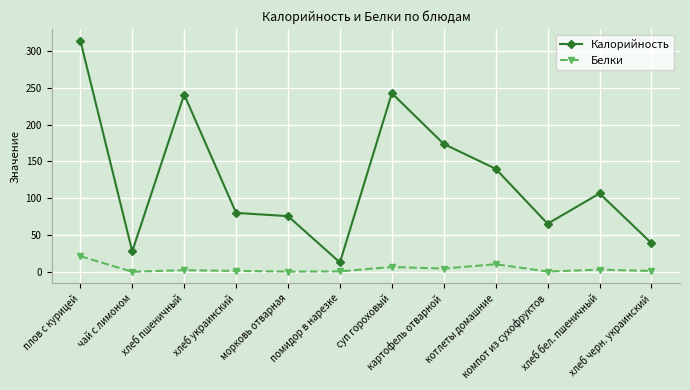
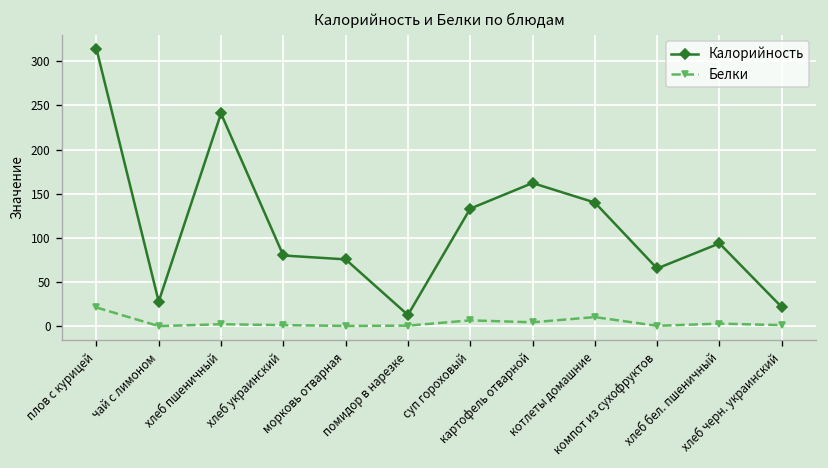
Калорийность, суп гороховый: 240 -> 130
Калорийность, картофель отварной: 170 -> 160
Калорийность, хлеб бел. пшеничный: 110 -> 90
Калорийность, хлеб черн. украинский: 40 -> 20
